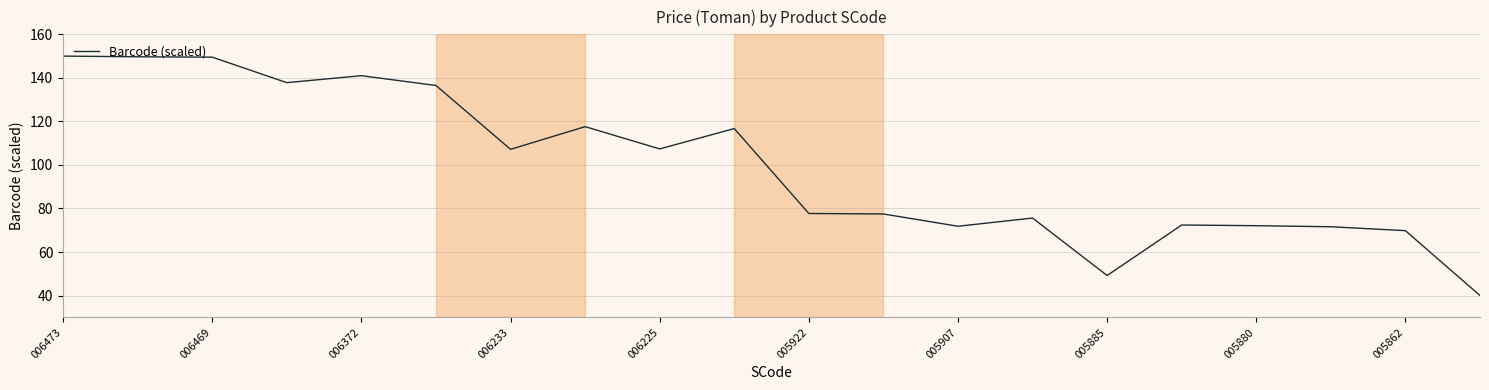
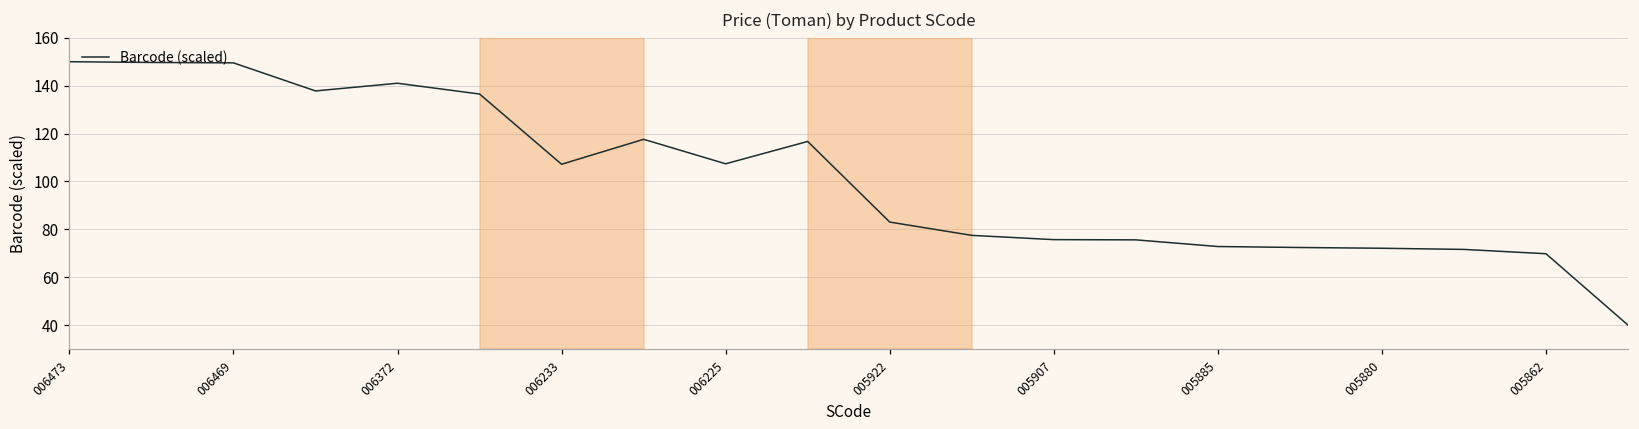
005922: 78 -> 83
005907: 72 -> 76
005885: 49 -> 73
